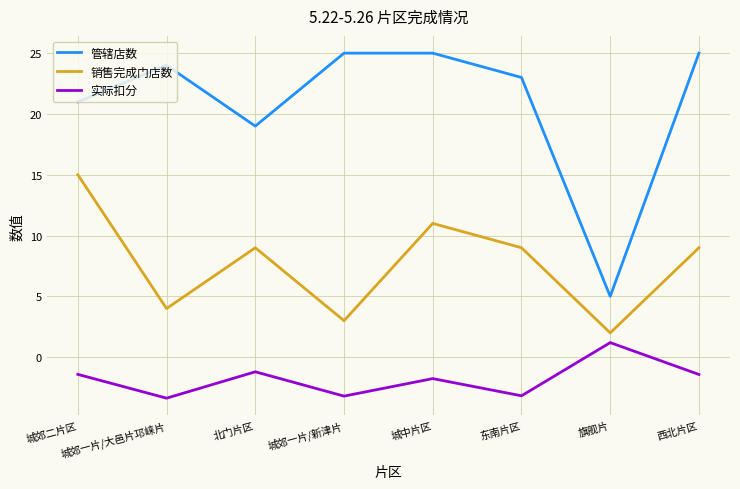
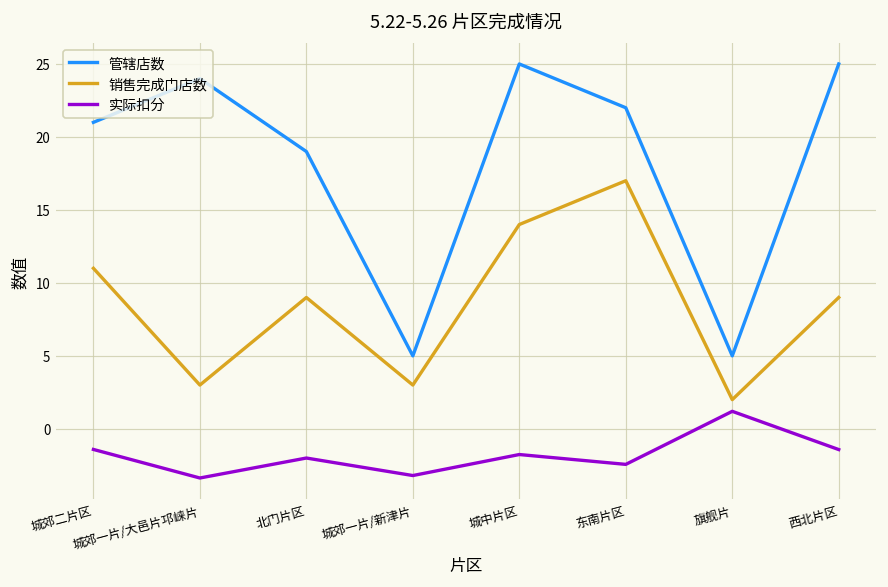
销售完成门店数, 城郊二片区: 15 -> 11
销售完成门店数, 城郊一片/大邑片邛崃片: 4 -> 3
实际扣分, 北门片区: -1.2 -> -2.0
管辖店数, 城郊一片/新津片: 25 -> 5
销售完成门店数, 城中片区: 11 -> 14
管辖店数, 东南片区: 23 -> 22
销售完成门店数, 东南片区: 9 -> 17
实际扣分, 东南片区: -3.2 -> -2.4
